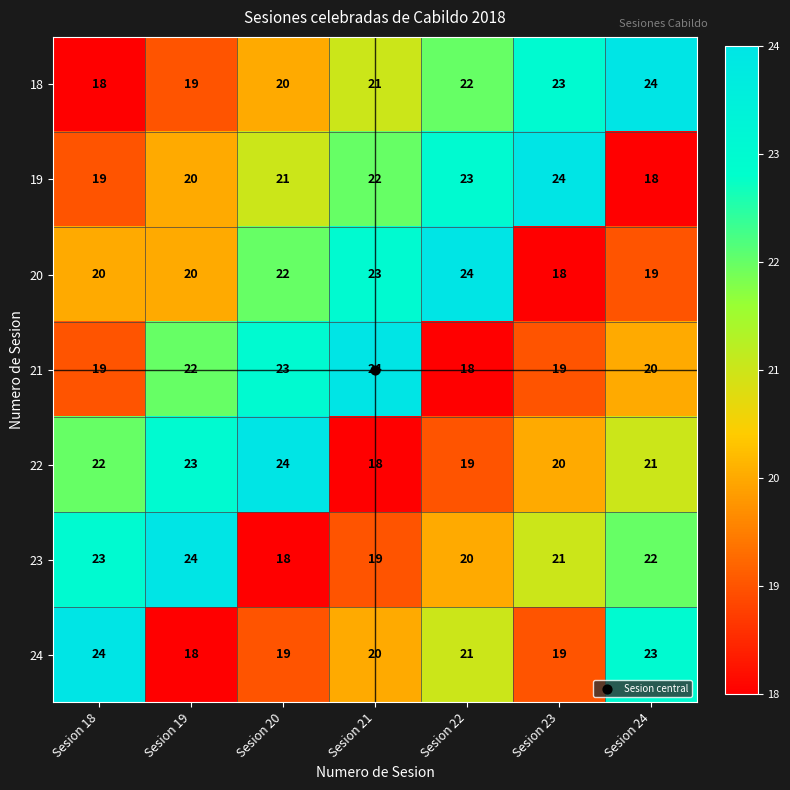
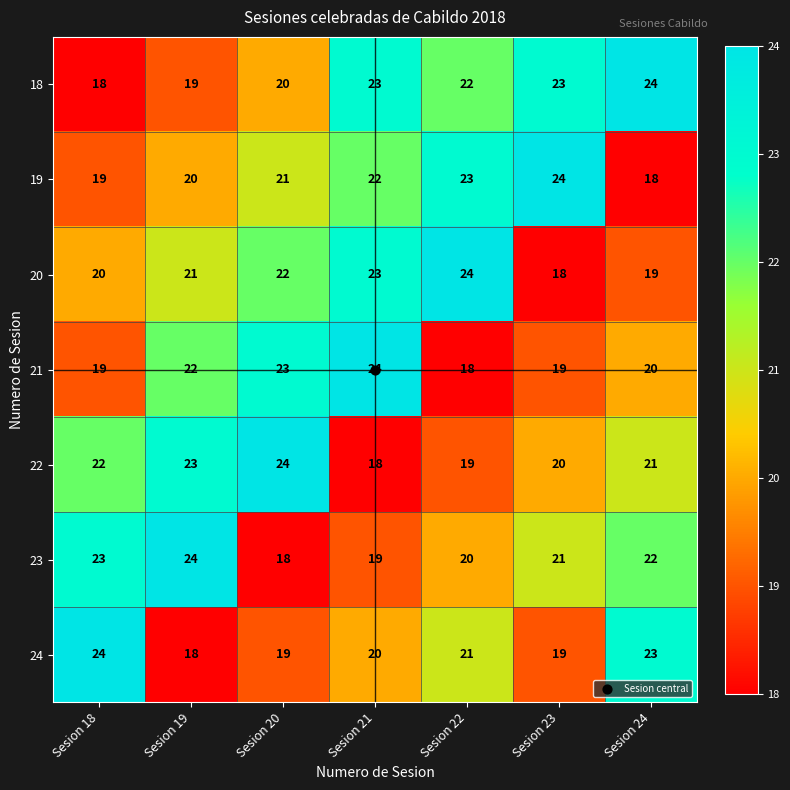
18, Sesion 21: 21 -> 23
20, Sesion 19: 20 -> 21
